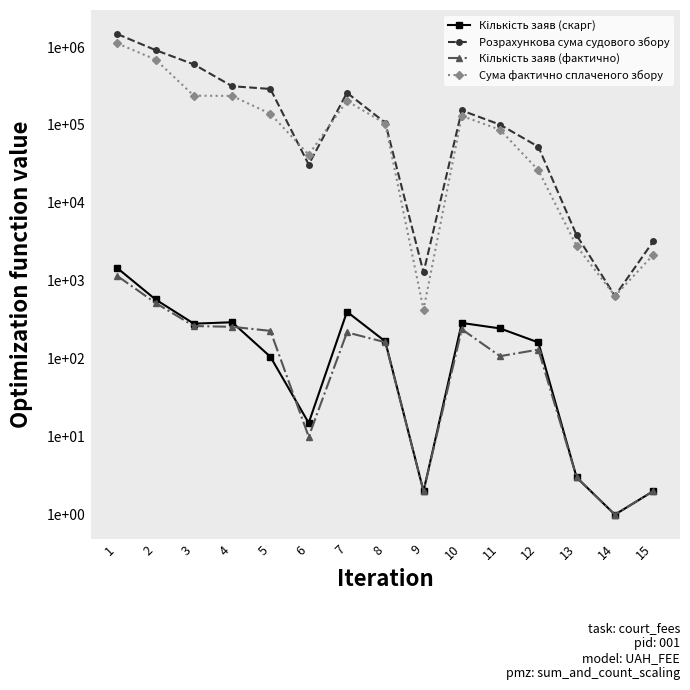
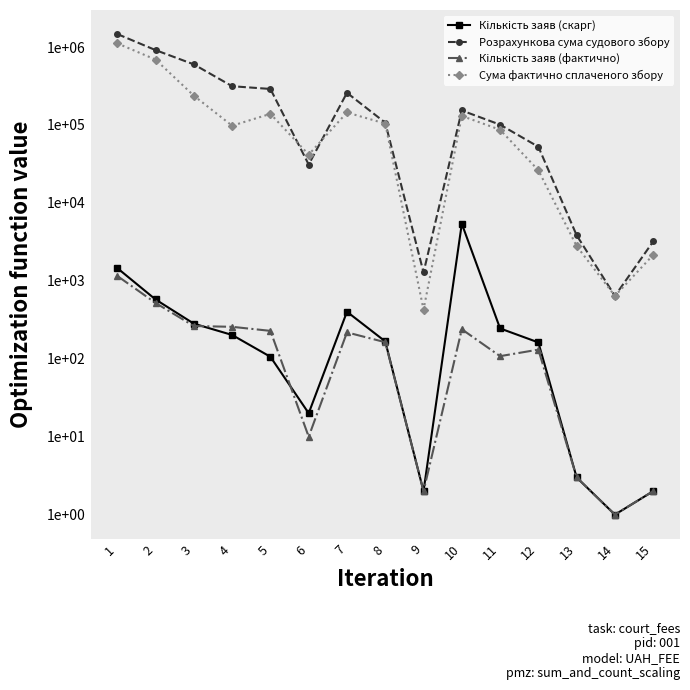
Кількість заяв (скарг), 4: 290 -> 200
Сума фактично сплаченого збору, 4: 240000 -> 100000
Кількість заяв (скарг), 6: 15 -> 20
Сума фактично сплаченого збору, 7: 200000 -> 140000
Кількість заяв (скарг), 10: 290 -> 5000
